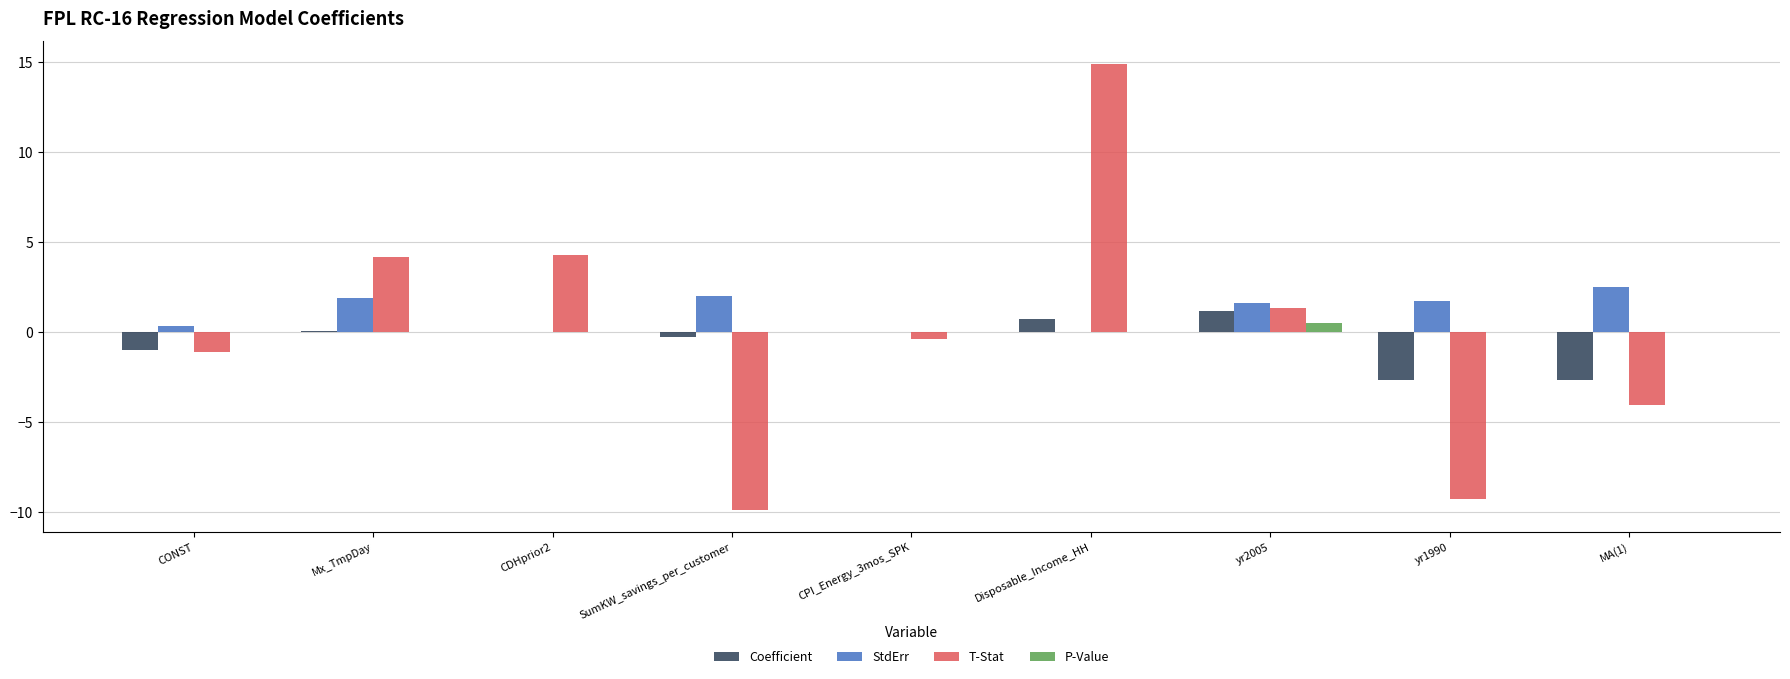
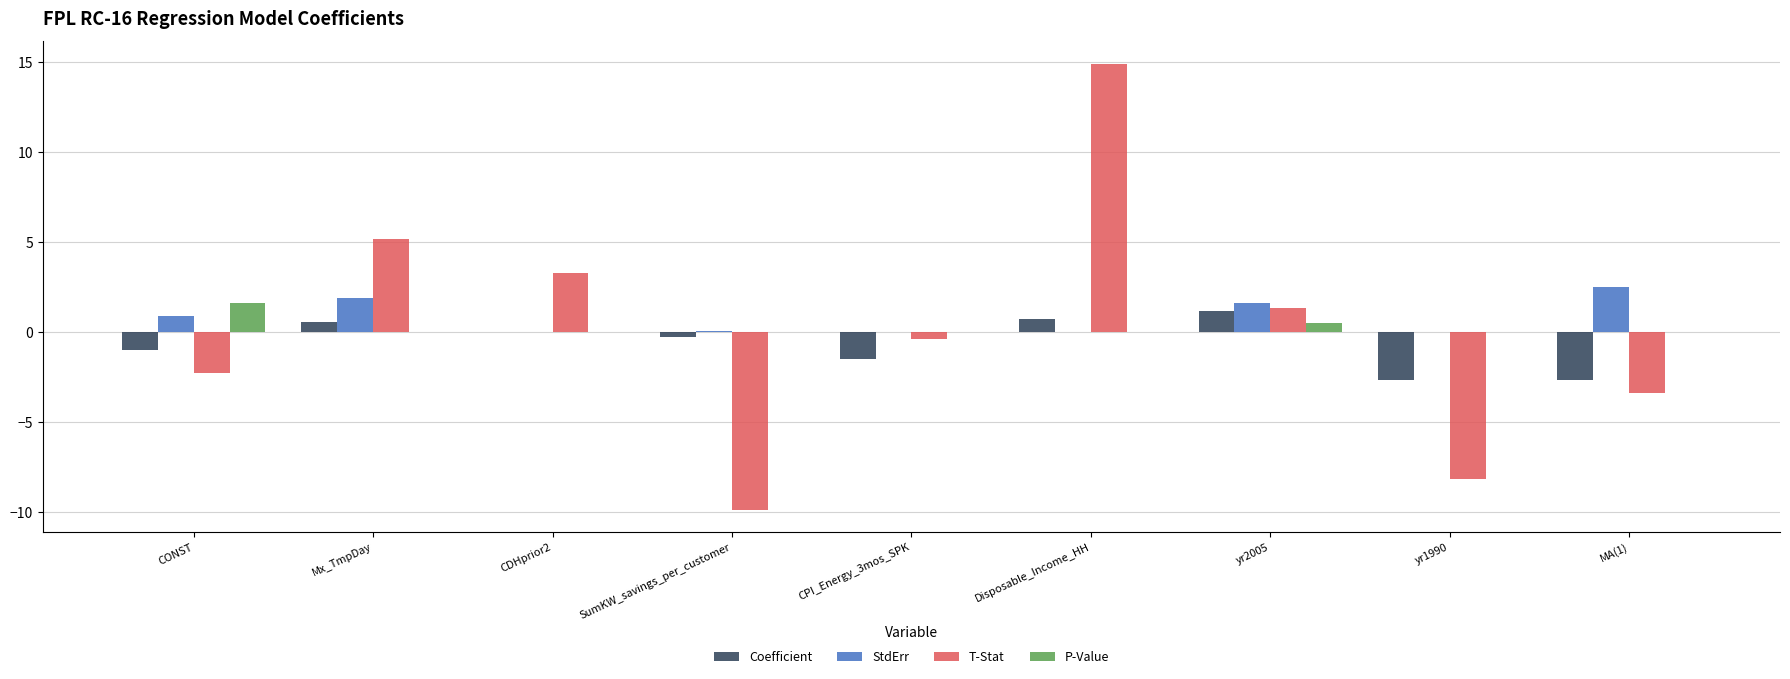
StdErr, CONST: 0.4 -> 0.9
T-Stat, CONST: -1.1 -> -2.3
P-Value, CONST: 0.0 -> 1.6
Coefficient, Mx_TmpDay: 0.0 -> 0.5
T-Stat, Mx_TmpDay: 4.2 -> 5.2
T-Stat, CDHprior2: 4.3 -> 3.3
StdErr, SumKW_savings_per_customer: 2.0 -> 0.1
Coefficient, CPI_Energy_3mos_SPK: 0.0 -> -1.5
StdErr, yr1990: 1.8 -> 0.0
T-Stat, yr1990: -9.3 -> -8.2
T-Stat, MA(1): -4.1 -> -3.4
